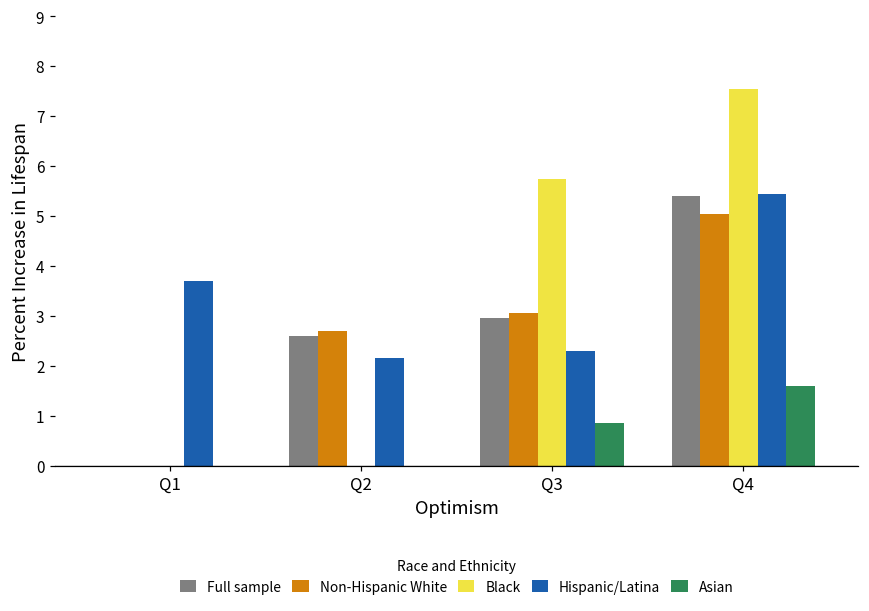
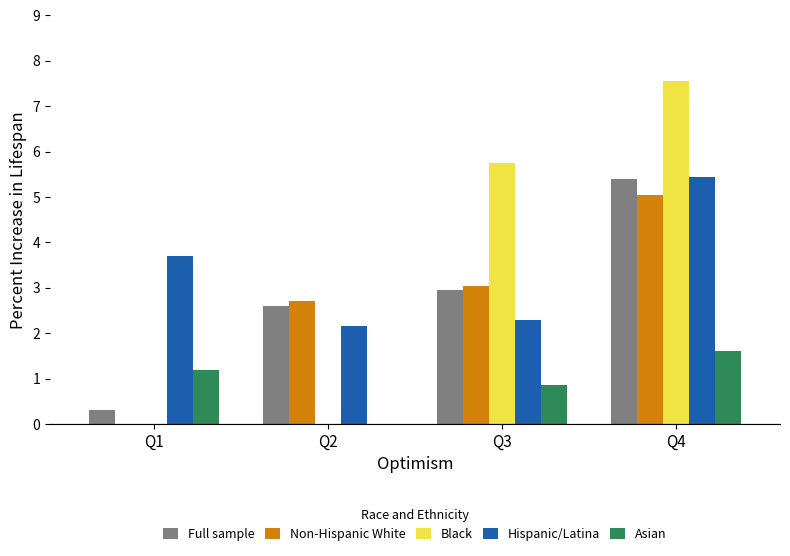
Full sample, Q1: 0.0 -> 0.3
Asian, Q1: 0.0 -> 1.2
